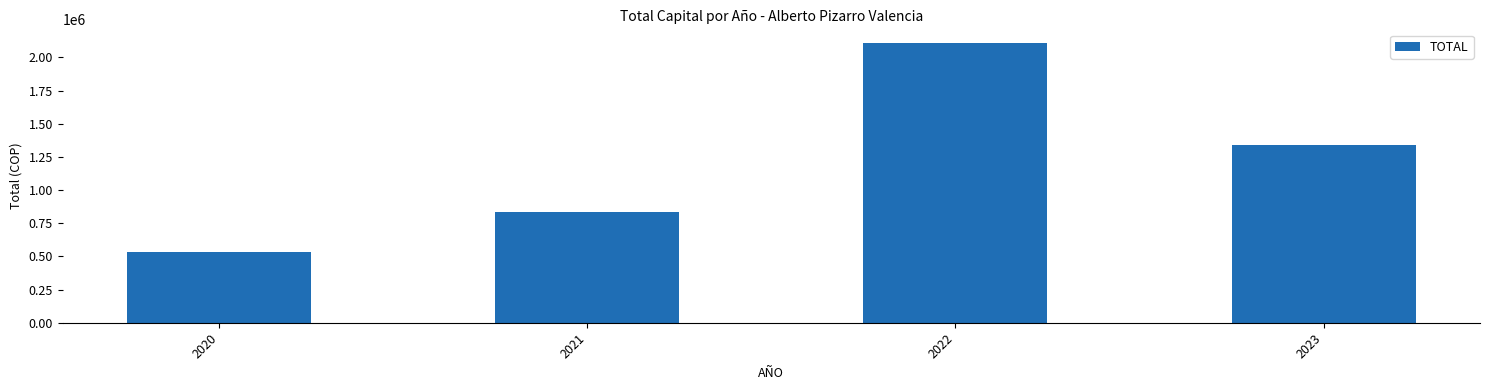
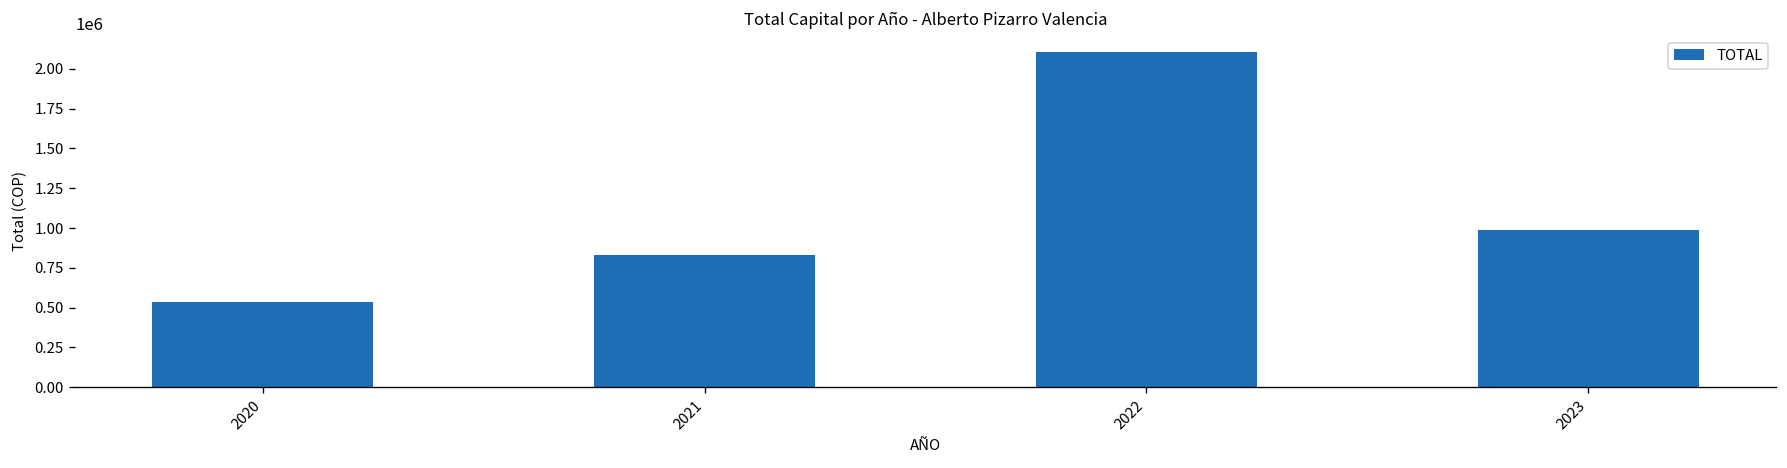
2023: 1340000 -> 990000
